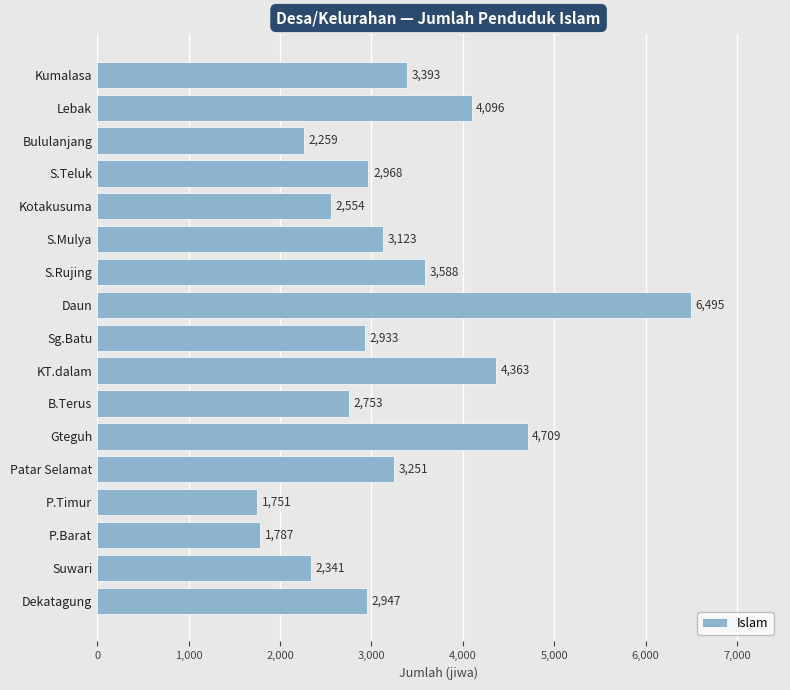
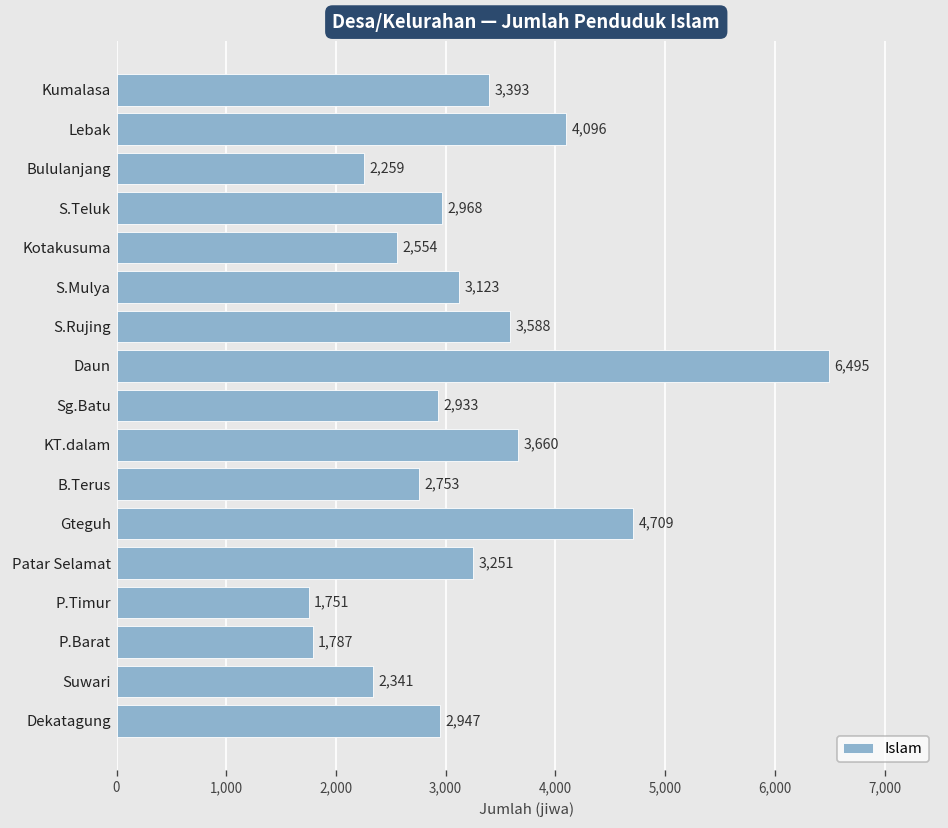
KT.dalam: 4,363 -> 3,660
